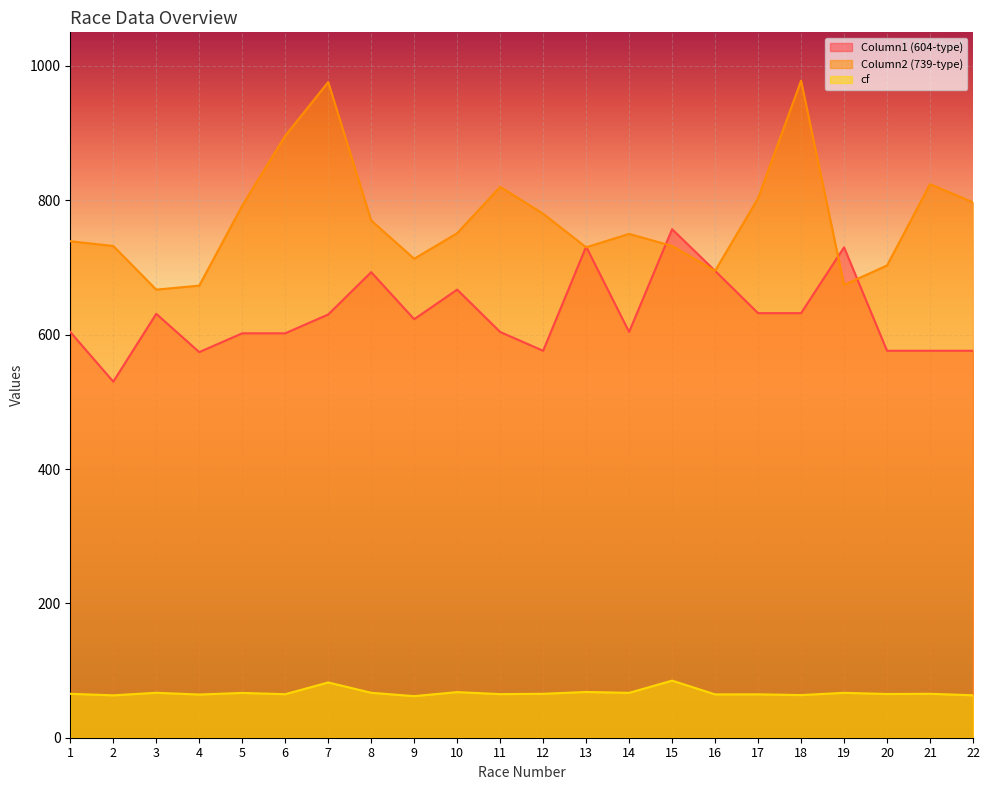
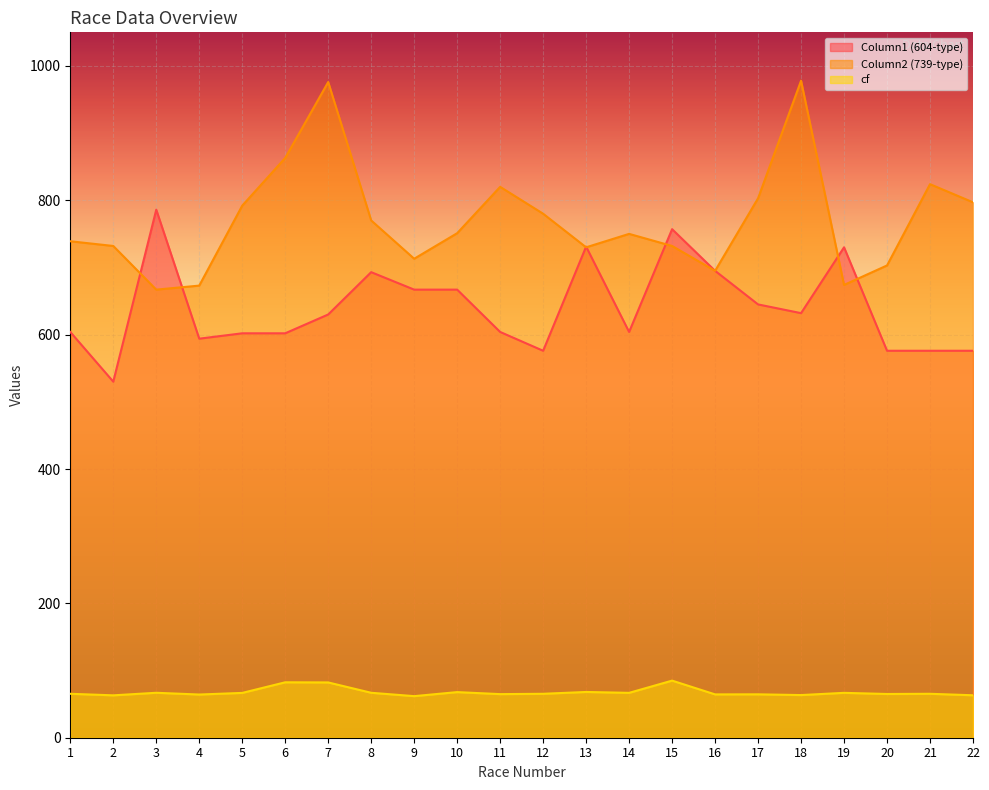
Column1 (604-type), 3: 630 -> 790
Column1 (604-type), 4: 570 -> 590
Column2 (739-type), 6: 900 -> 860
cf, 6: 60 -> 80
Column1 (604-type), 9: 620 -> 670
Column1 (604-type), 17: 630 -> 650
